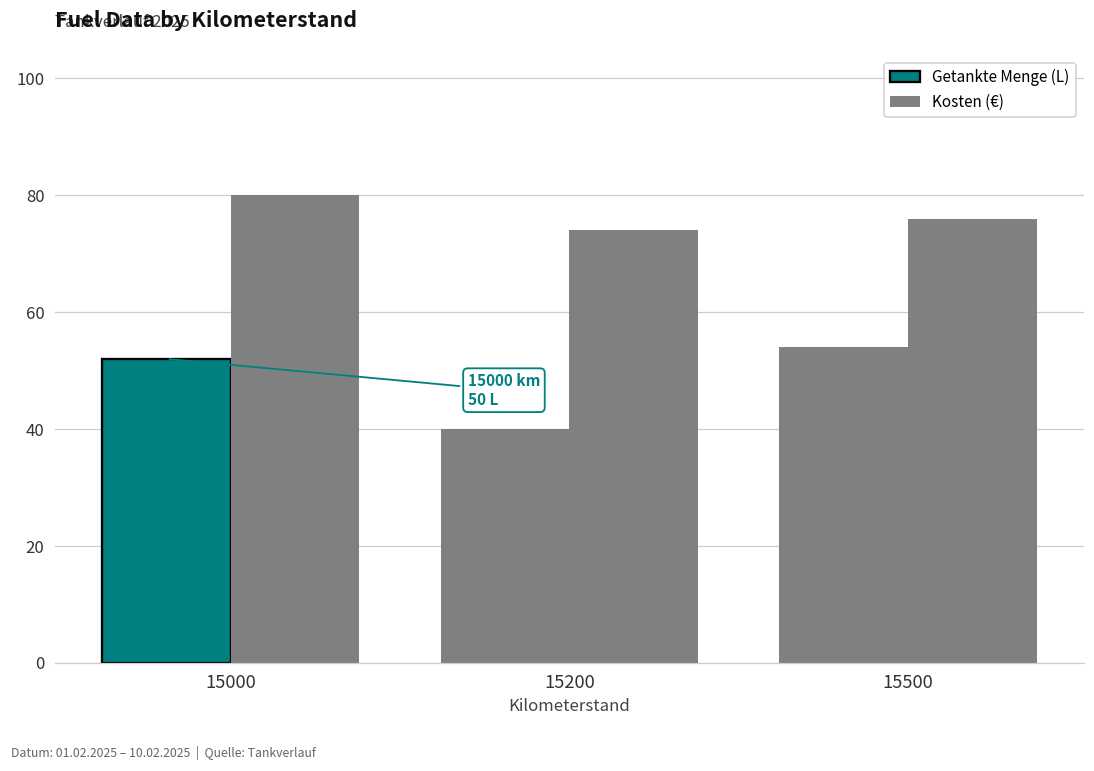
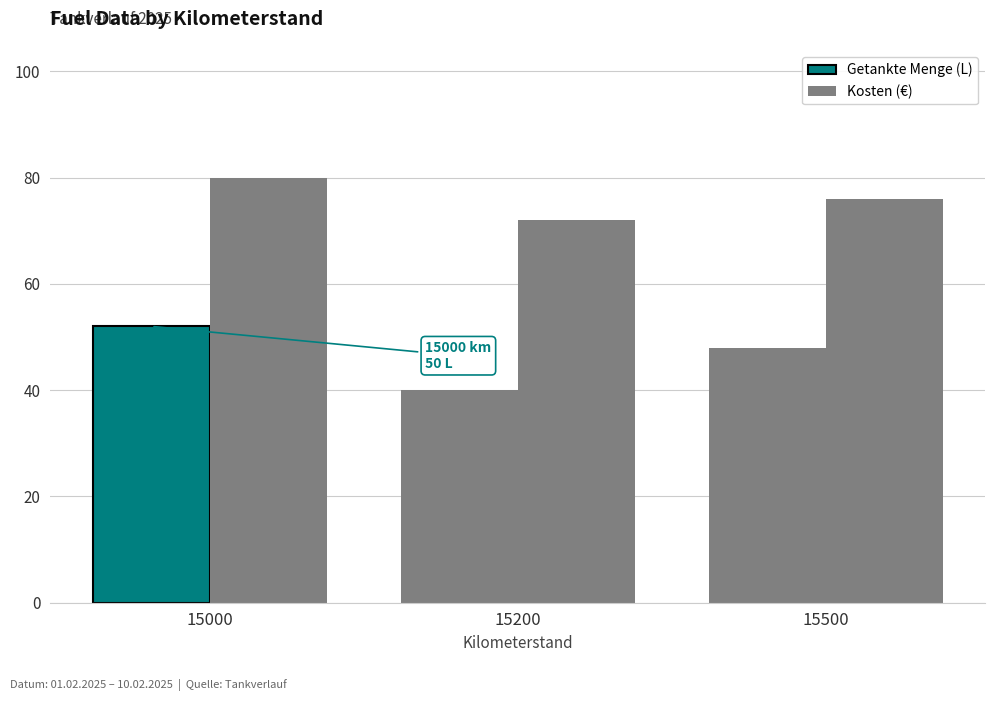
Kosten (€), 15200: 74 -> 72
Getankte Menge (L), 15500: 54 -> 48
